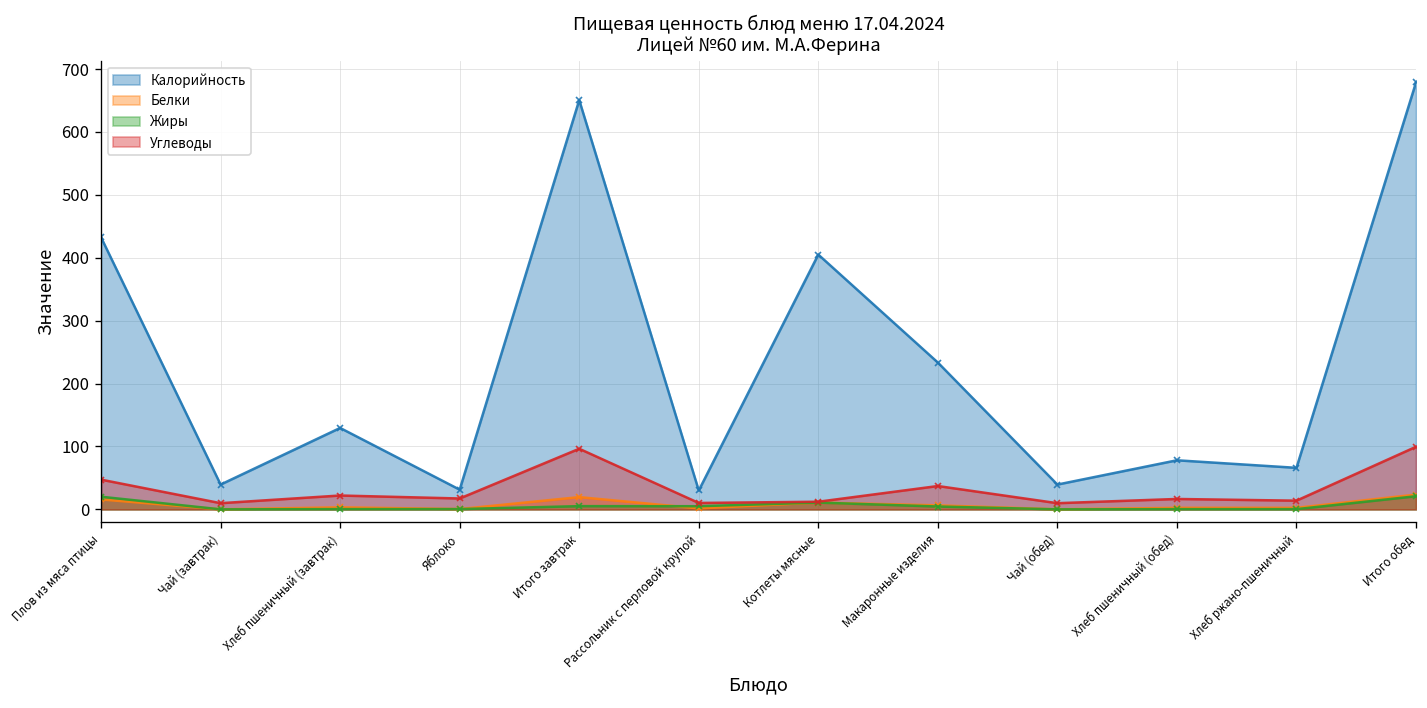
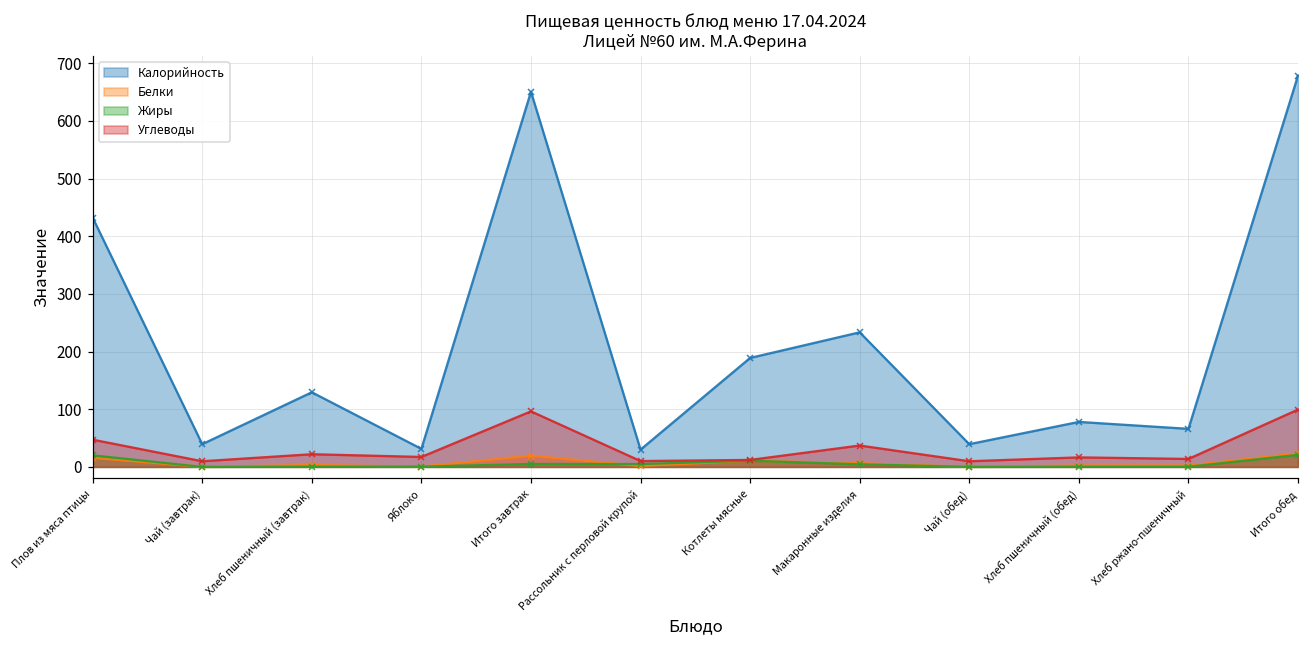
Калорийность, Котлеты мясные: 400 -> 190
